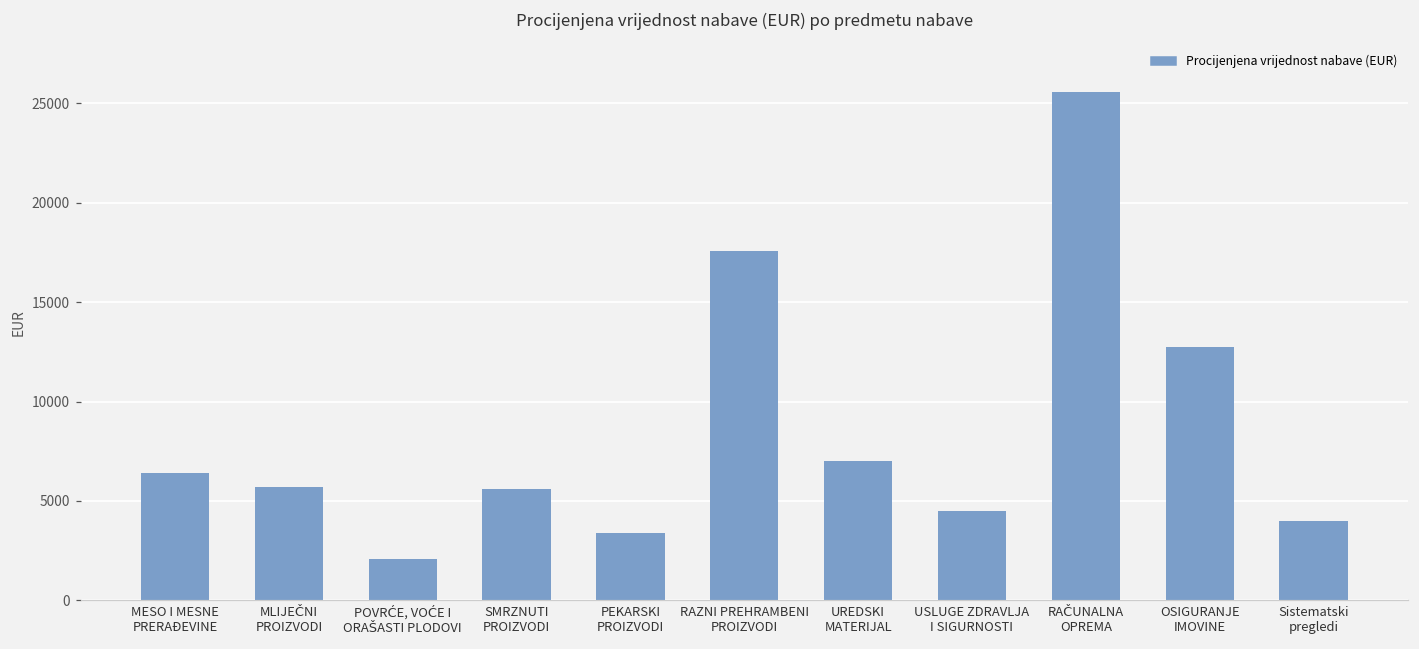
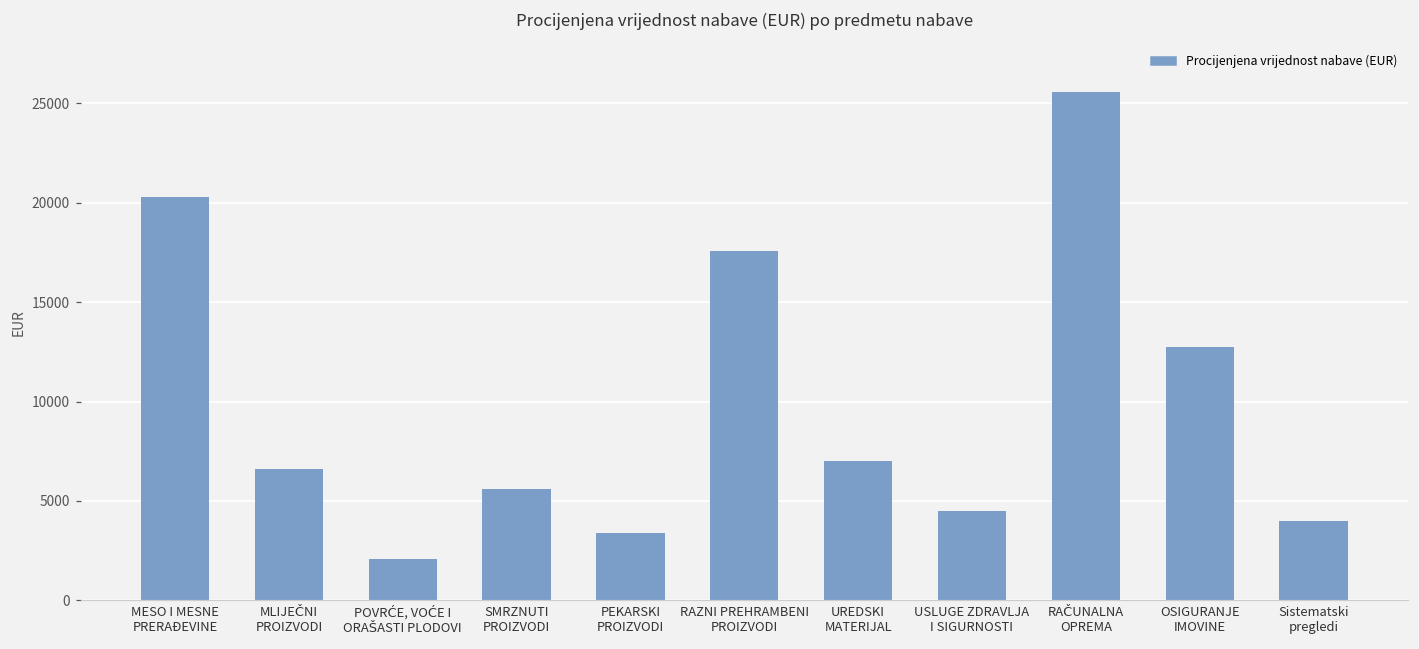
MESO I MESNE PRERAĐEVINE: 6400 -> 20300
MLIJEČNI PROIZVODI: 5700 -> 6600
